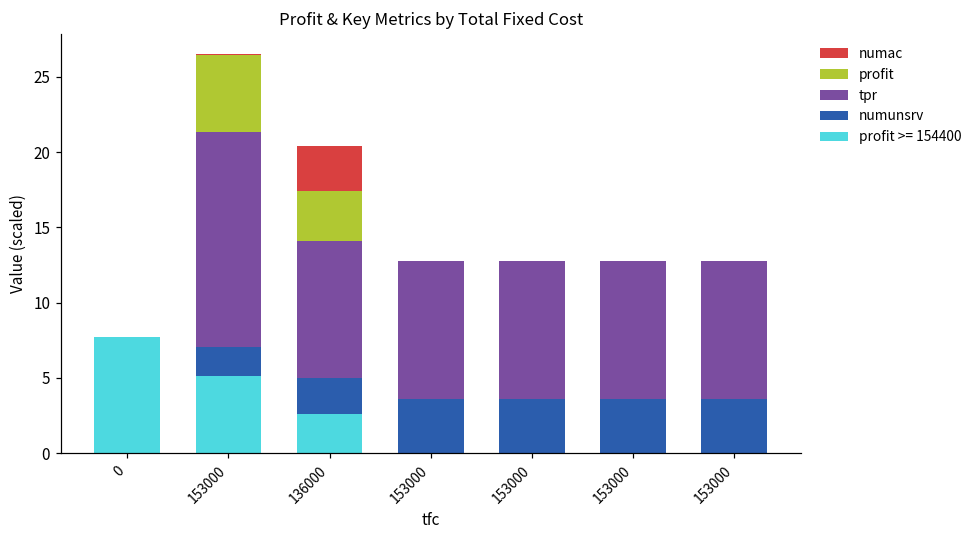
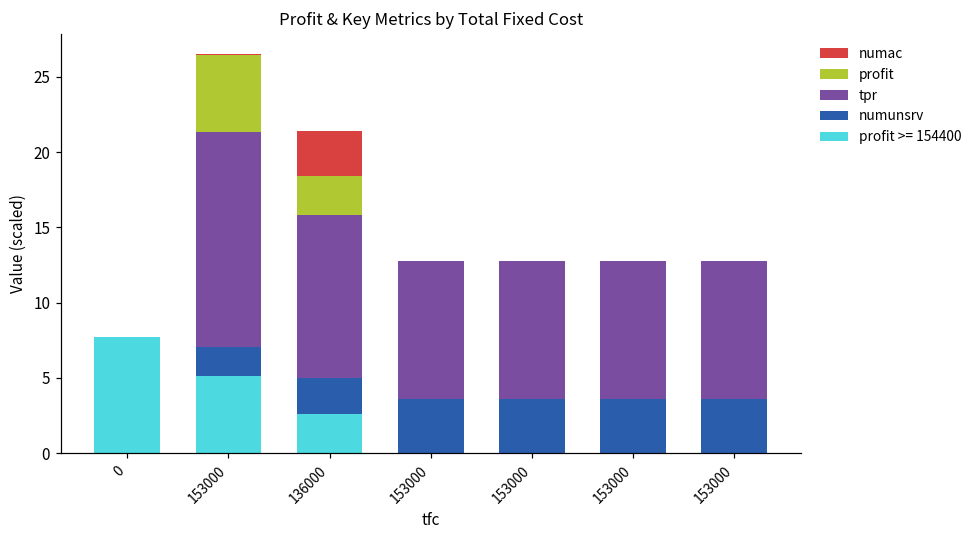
tpr, 136000: 9.1 -> 10.9
profit, 136000: 3.3 -> 2.6
